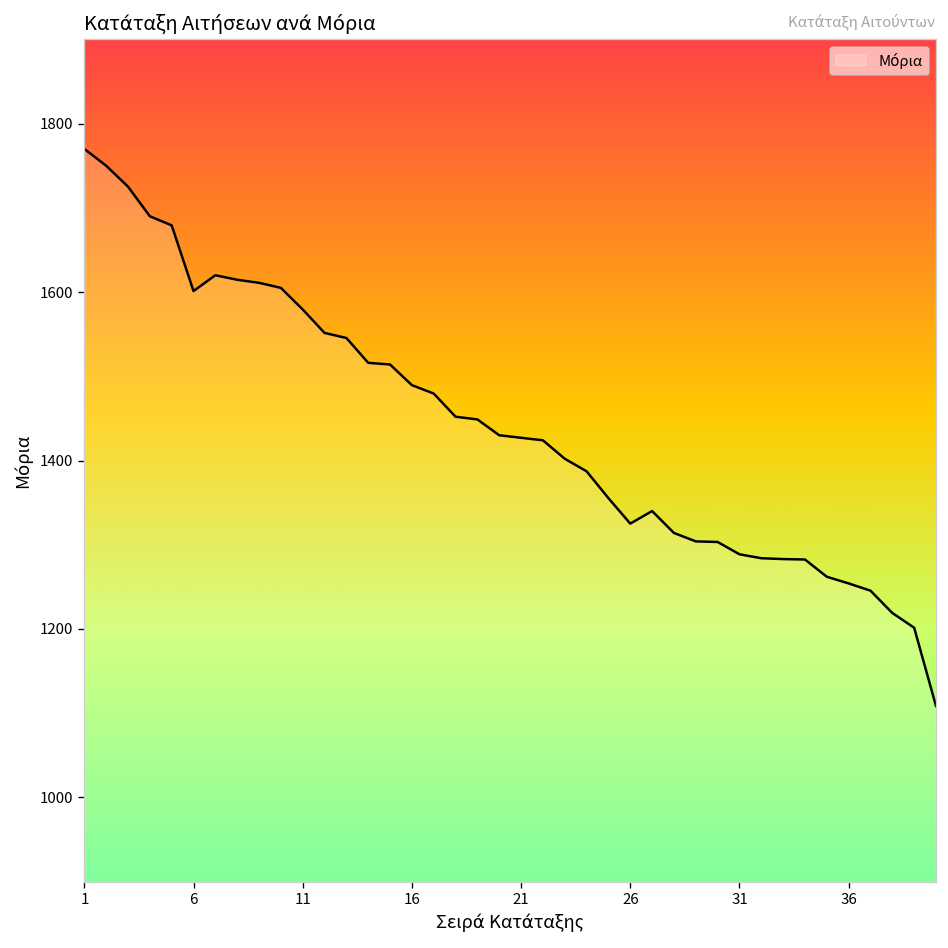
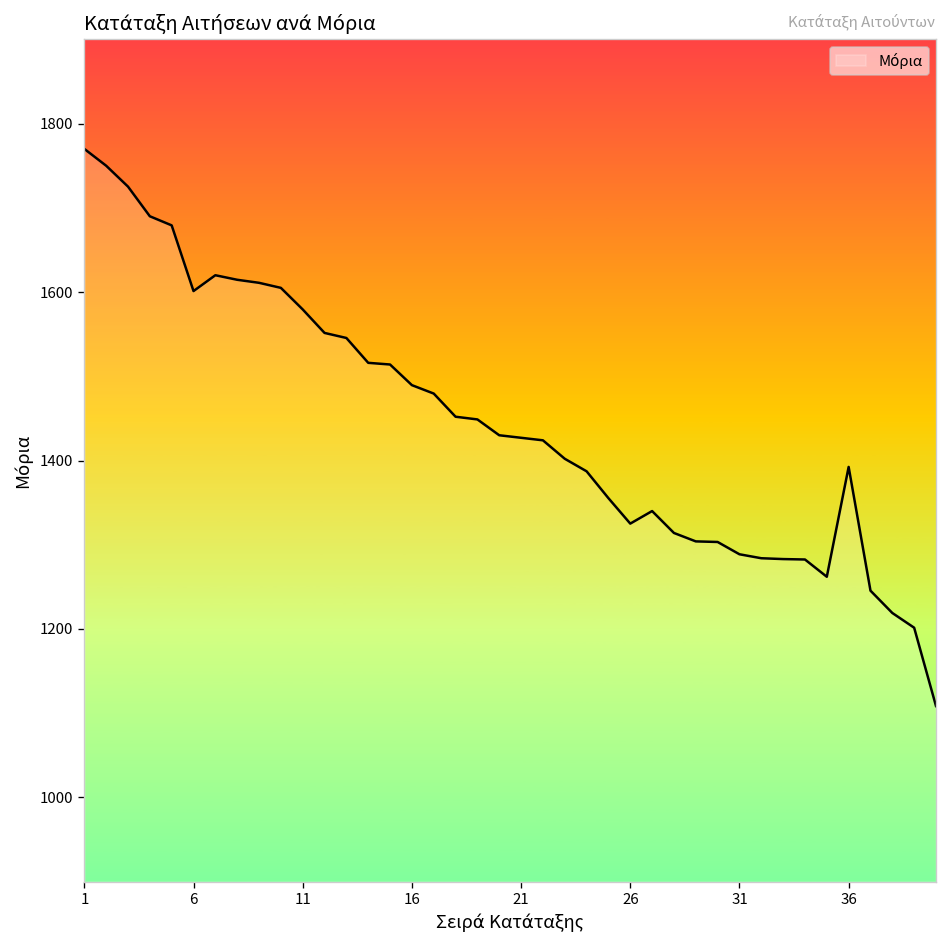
36: 1250 -> 1390
